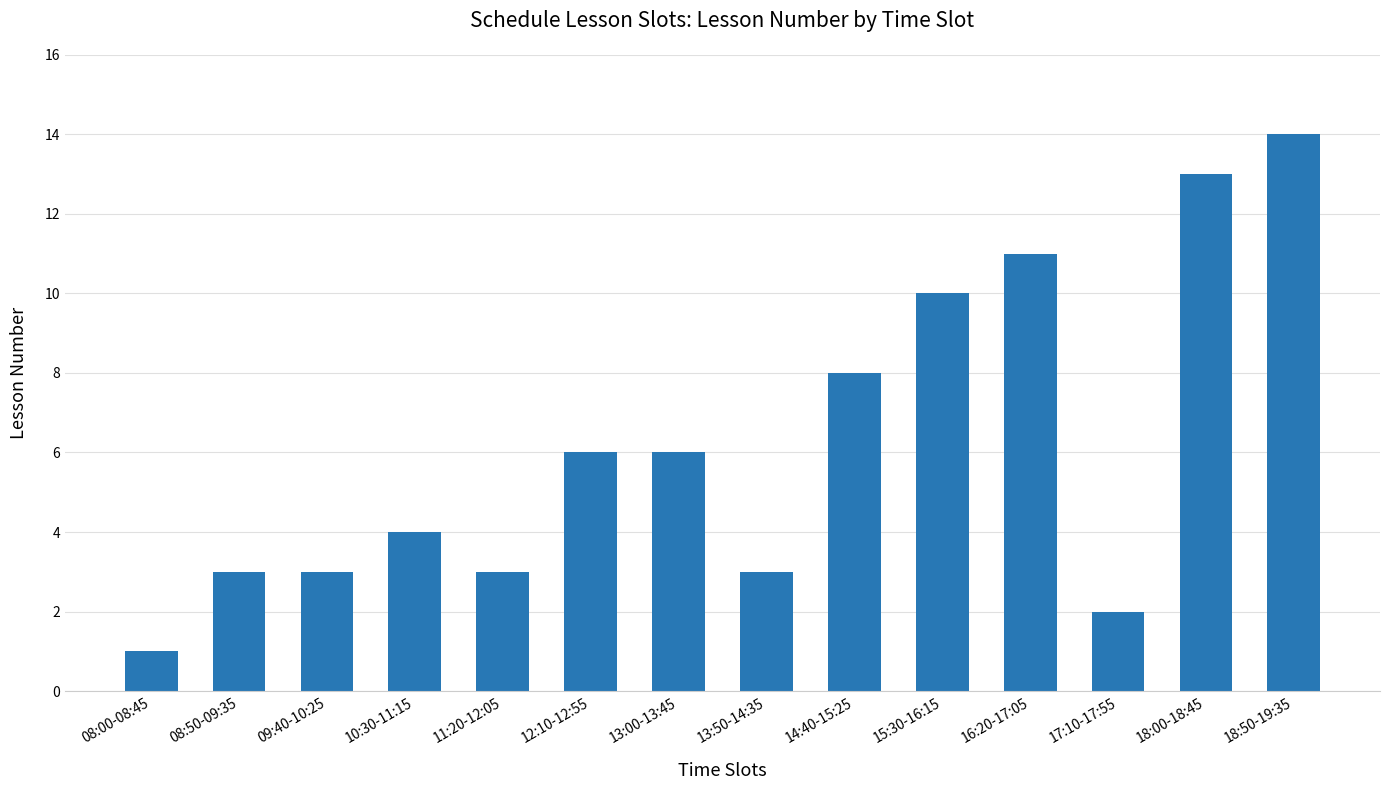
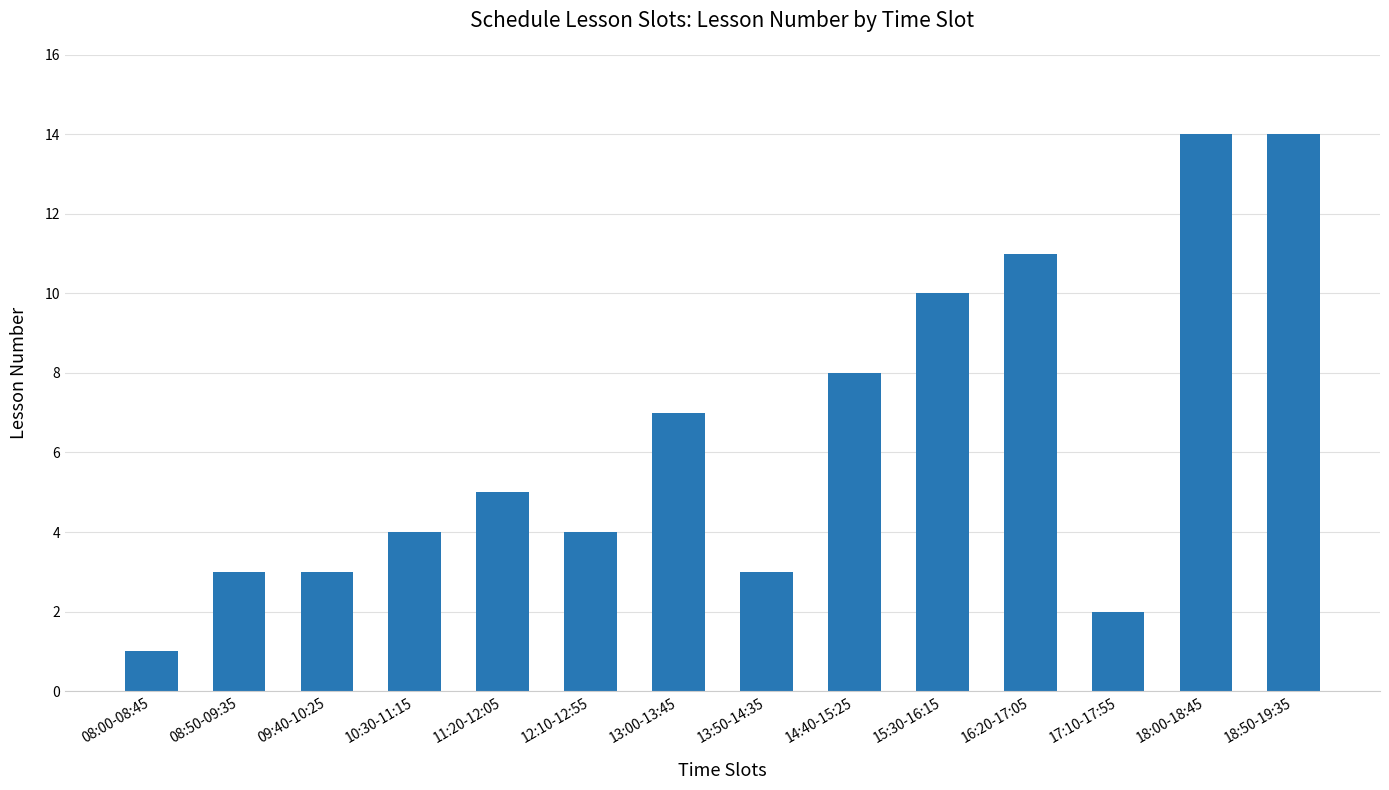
11:20-12:05: 3 -> 5
12:10-12:55: 6 -> 4
13:00-13:45: 6 -> 7
18:00-18:45: 13 -> 14
